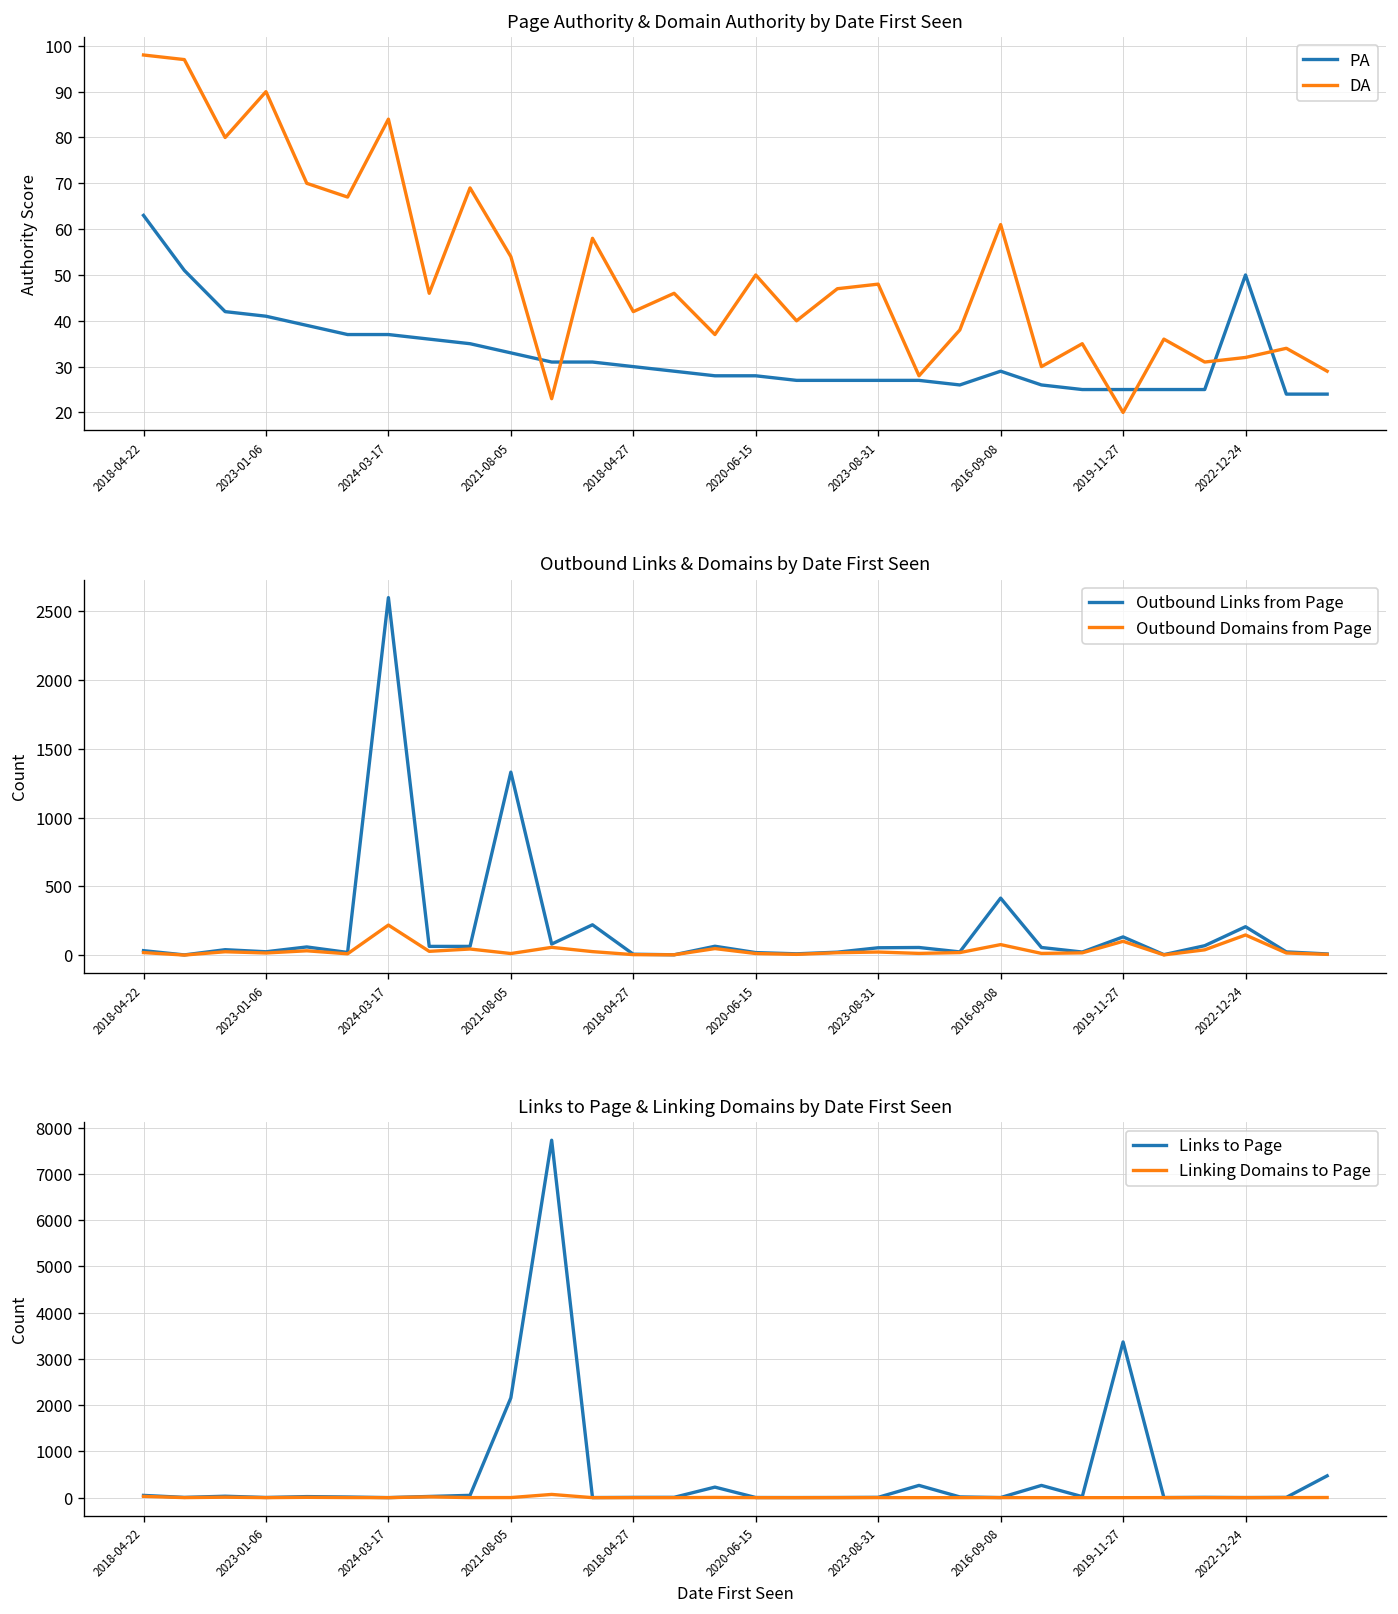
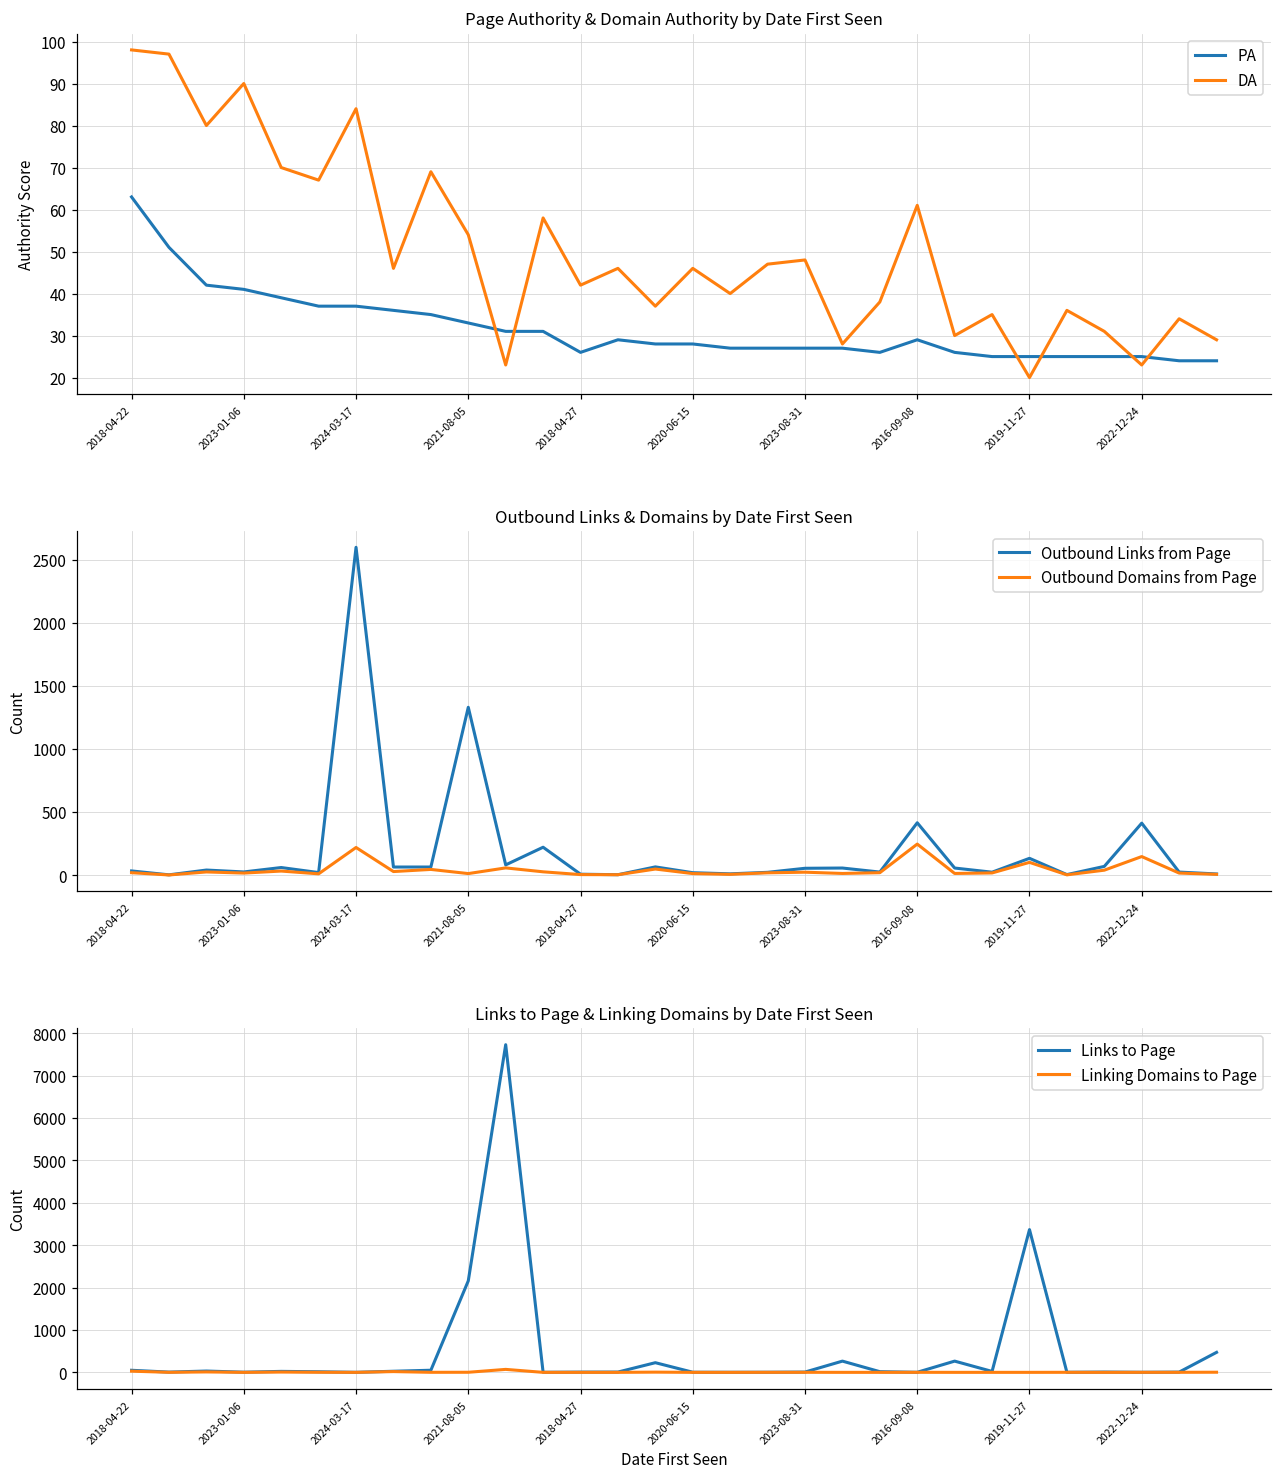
Page Authority & Domain Authority by Date First Seen, PA, 2018-04-27: 30 -> 26
Page Authority & Domain Authority by Date First Seen, DA, 2020-06-15: 50 -> 46
Page Authority & Domain Authority by Date First Seen, PA, 2022-12-24: 50 -> 25
Page Authority & Domain Authority by Date First Seen, DA, 2022-12-24: 32 -> 23
Outbound Links & Domains by Date First Seen, Outbound Domains from Page, 2016-09-08: 80 -> 250
Outbound Links & Domains by Date First Seen, Outbound Links from Page, 2022-12-24: 210 -> 410
